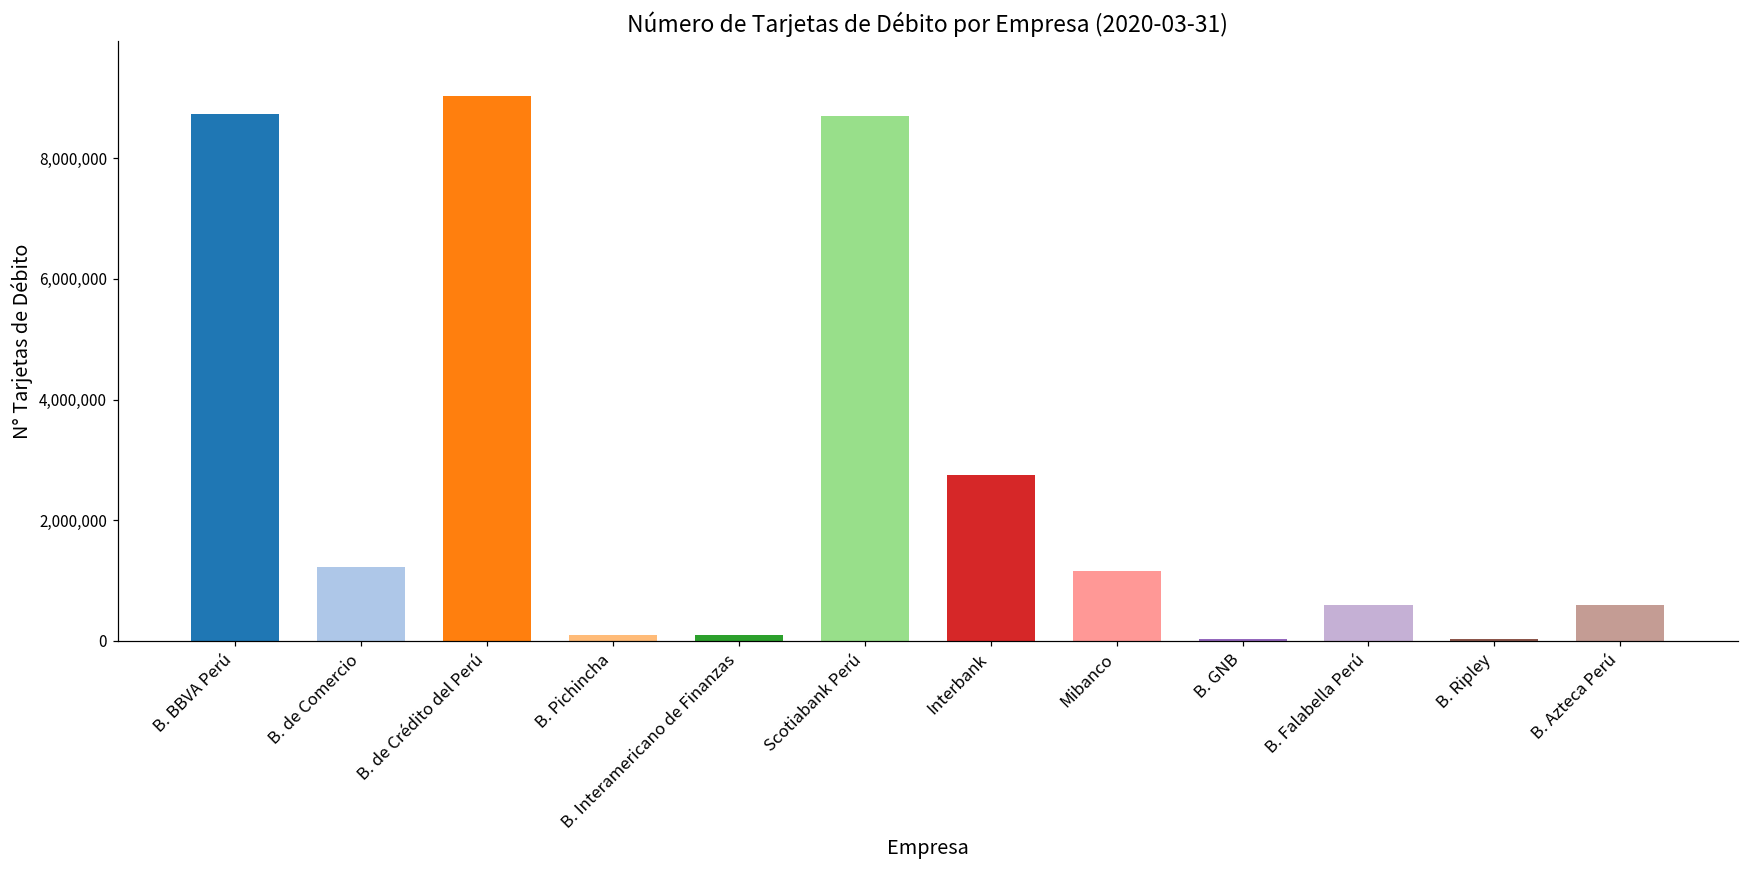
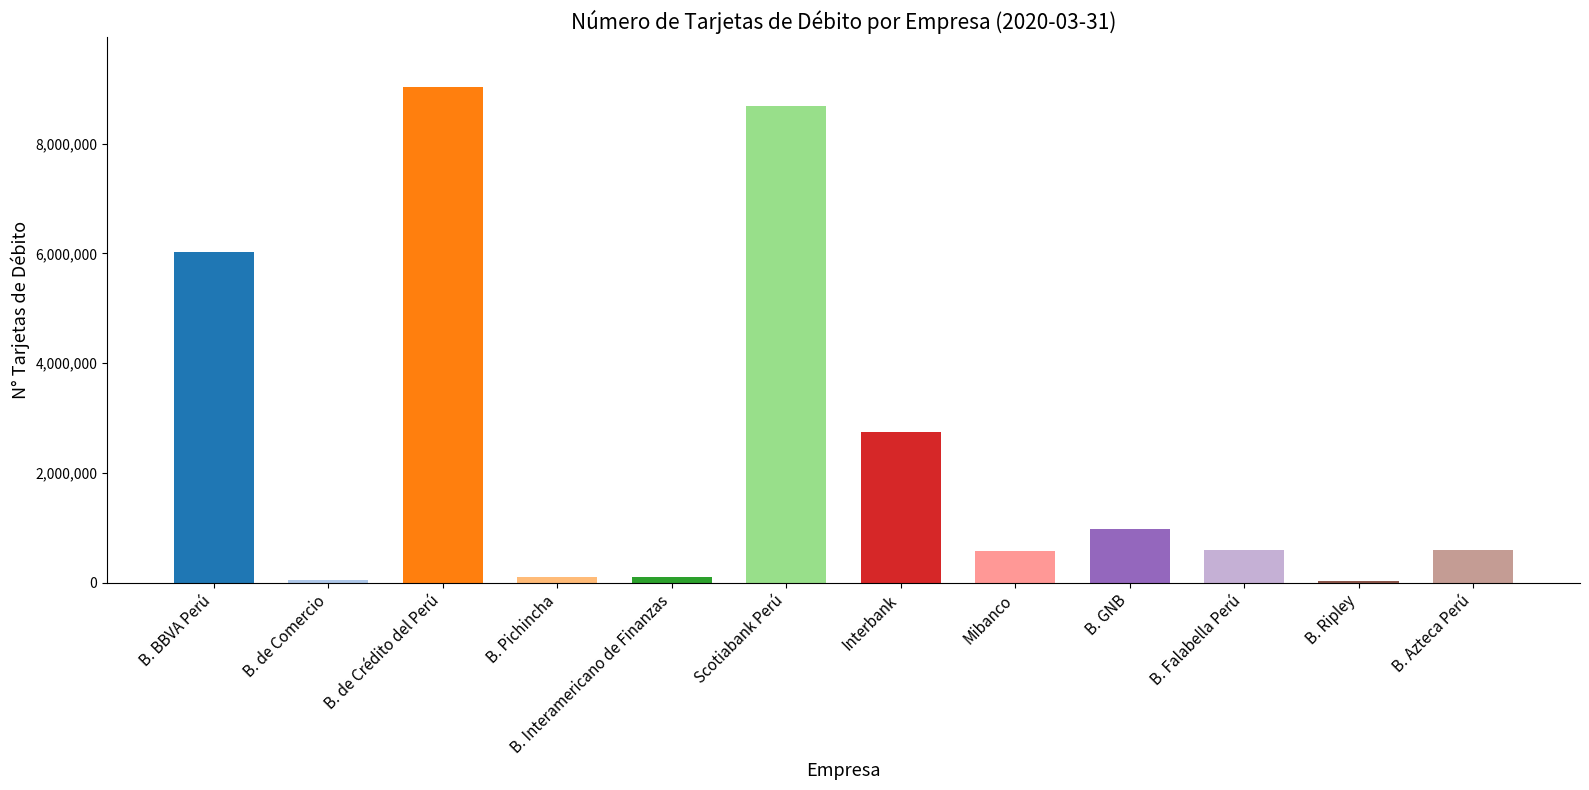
B. BBVA Perú: 8,700,000 -> 6,000,000
B. de Comercio: 1,200,000 -> 0
Mibanco: 1,200,000 -> 600,000
B. GNB: 0 -> 1,000,000
